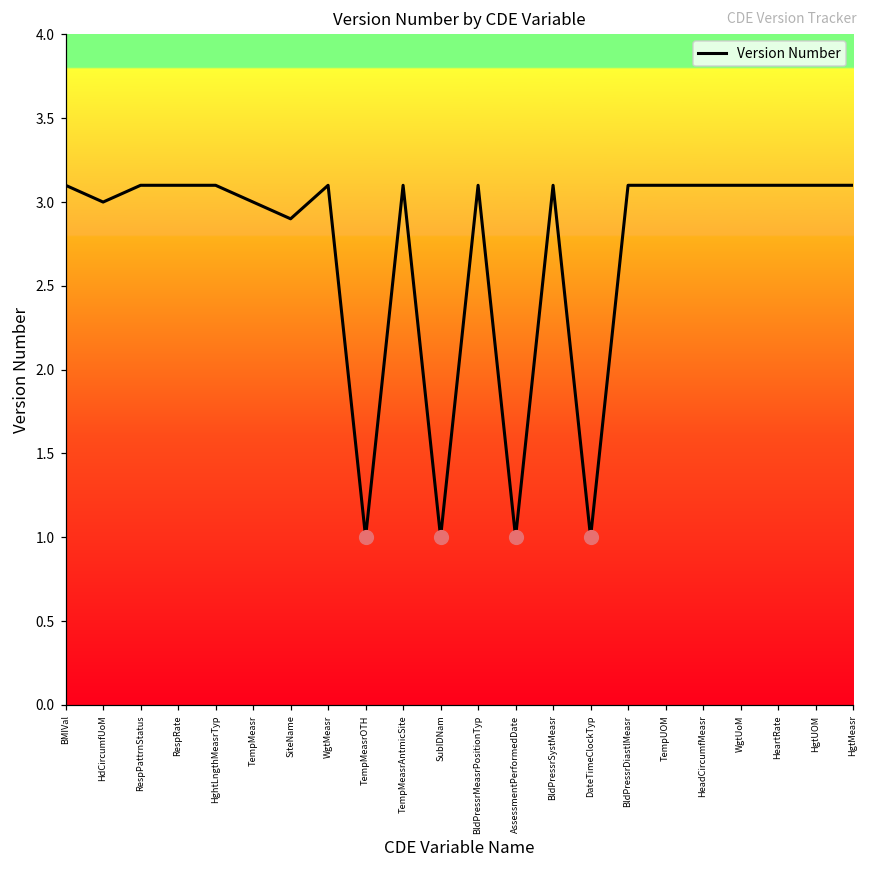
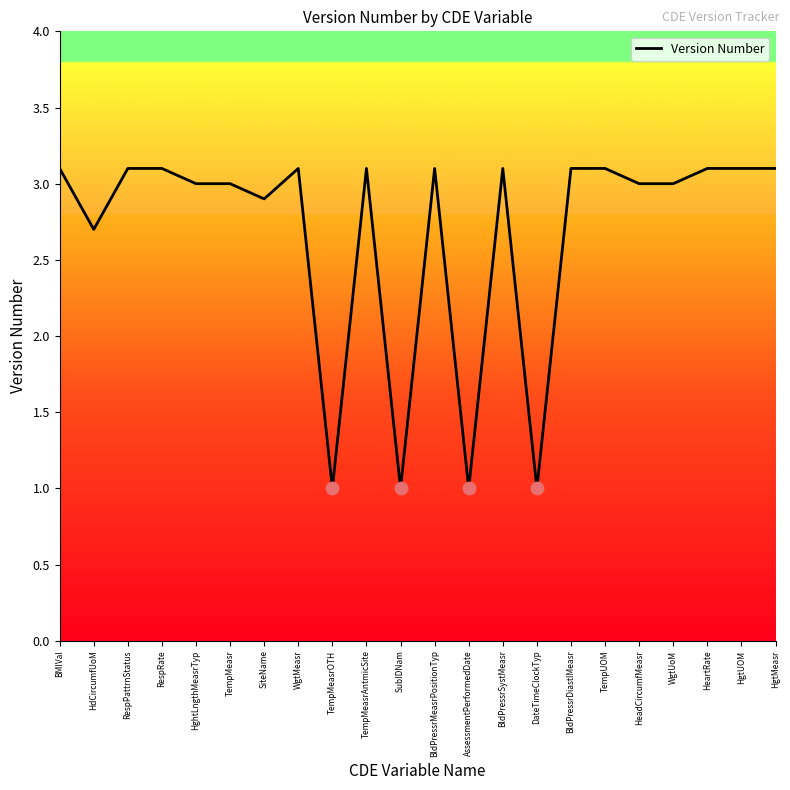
Version Number, HdCircumfUoM: 3.0 -> 2.7
Version Number, HghtLngthMeasrTyp: 3.1 -> 3.0
Version Number, HeadCircumfMeasr: 3.1 -> 3.0
Version Number, WgtUoM: 3.1 -> 3.0
